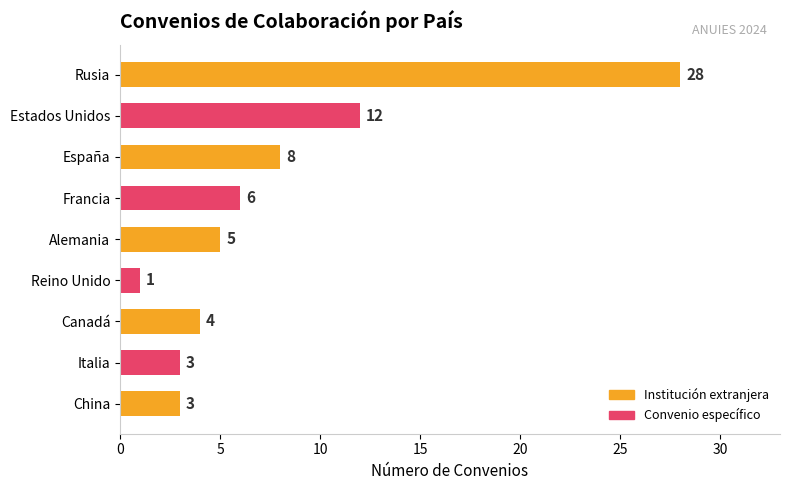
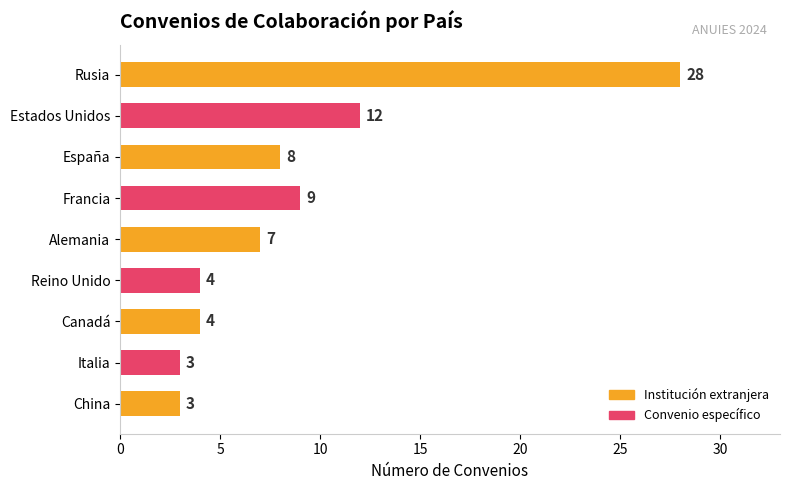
Francia: 6 -> 9
Alemania: 5 -> 7
Reino Unido: 1 -> 4
